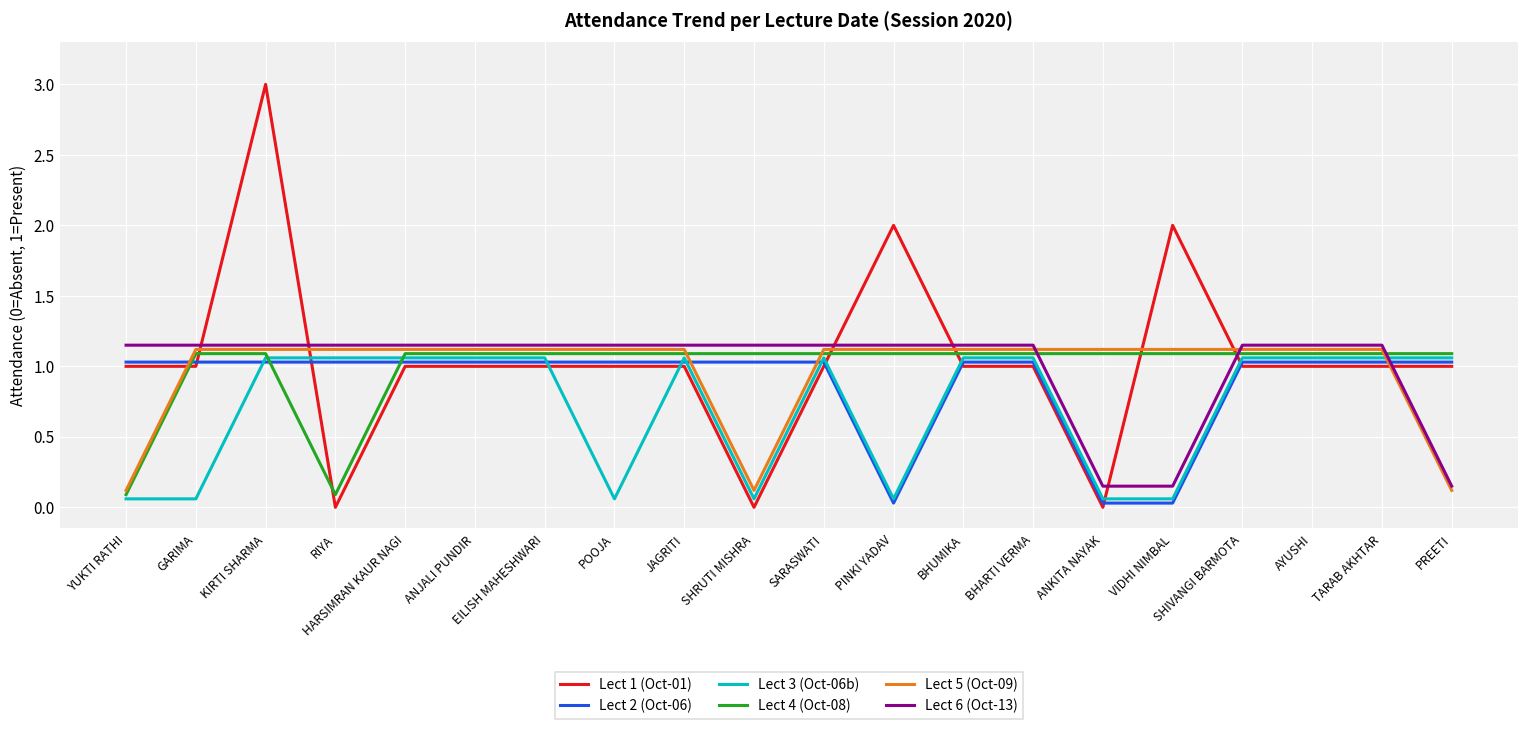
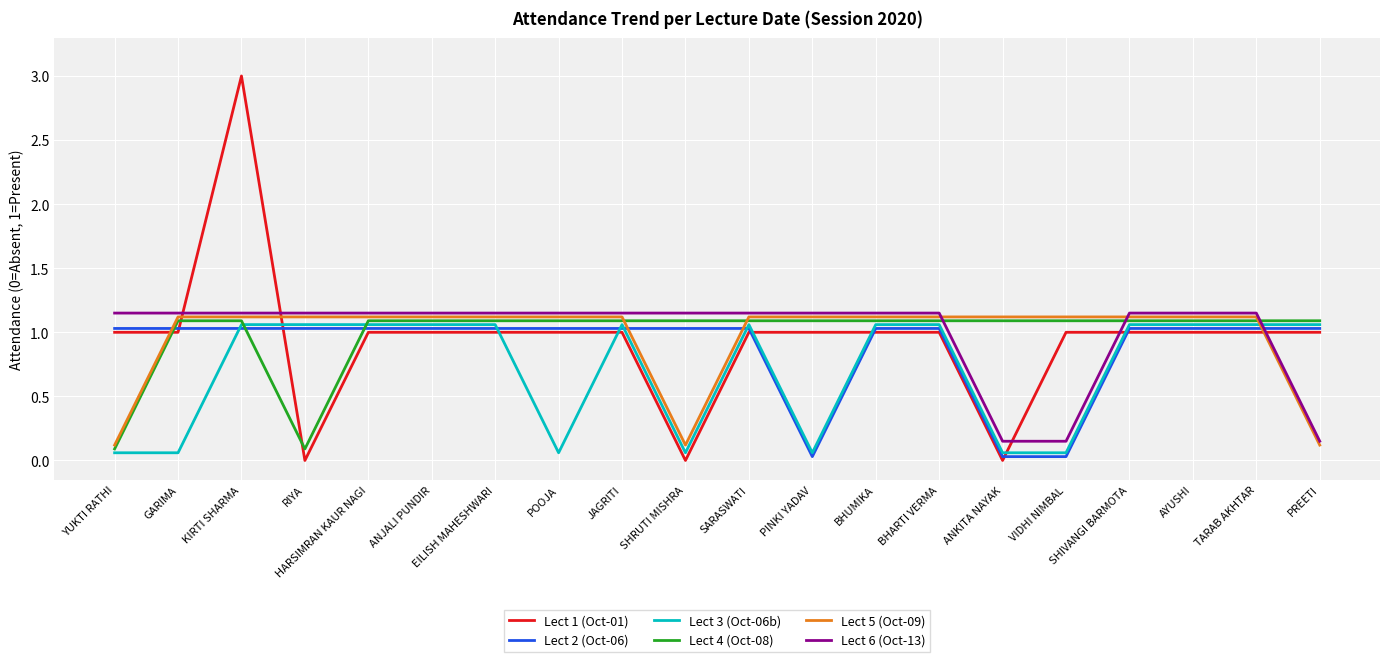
Lect 1 (Oct-01), PINKI YADAV: 2 -> 1
Lect 1 (Oct-01), VIDHI NIMBAL: 2 -> 1
